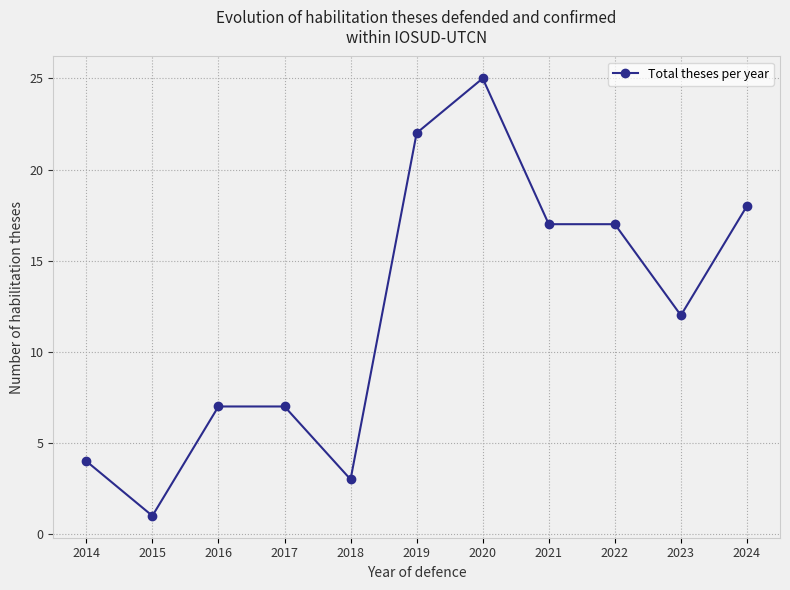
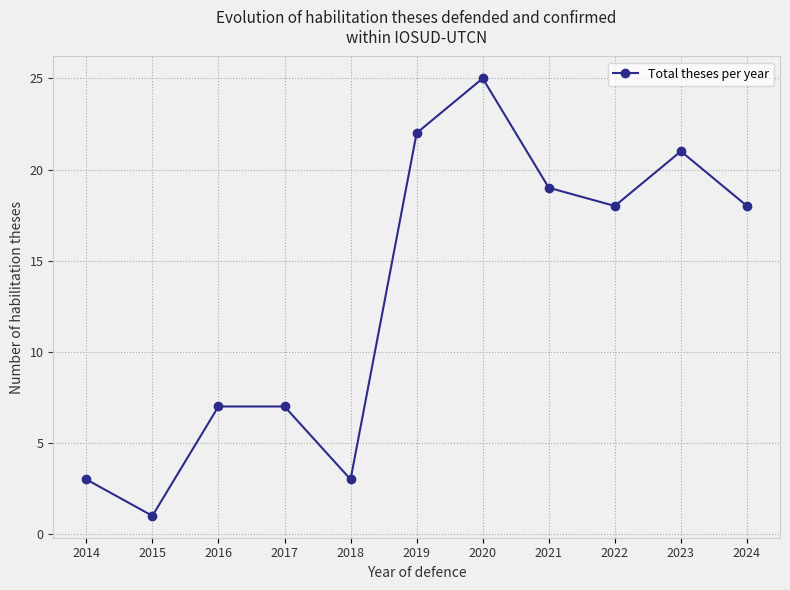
2014: 4 -> 3
2021: 17 -> 19
2022: 17 -> 18
2023: 12 -> 21
